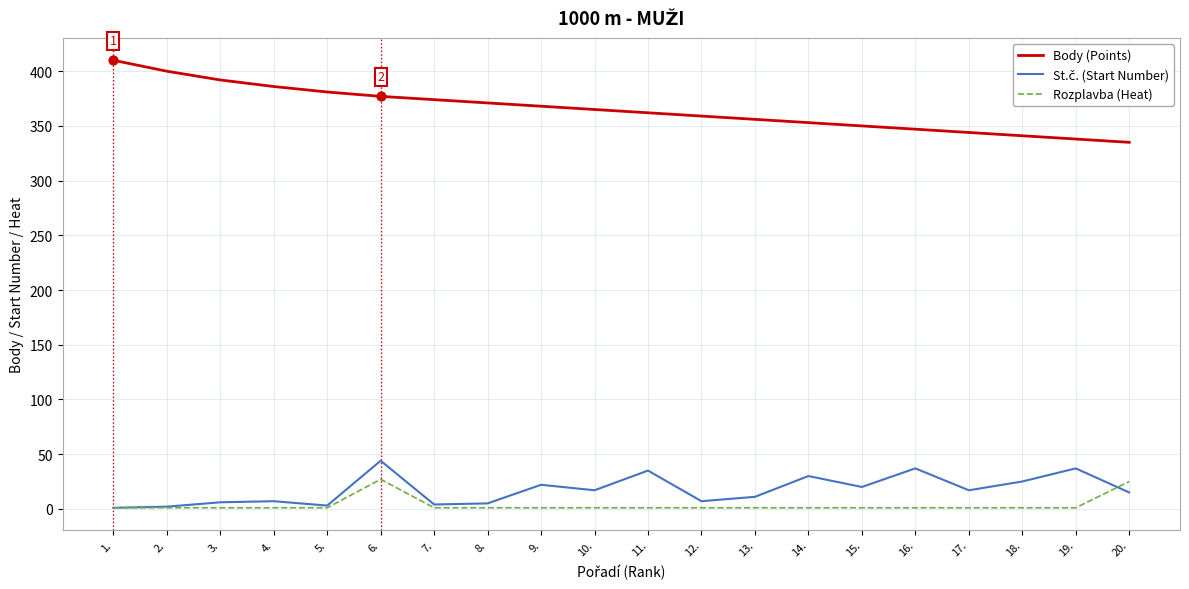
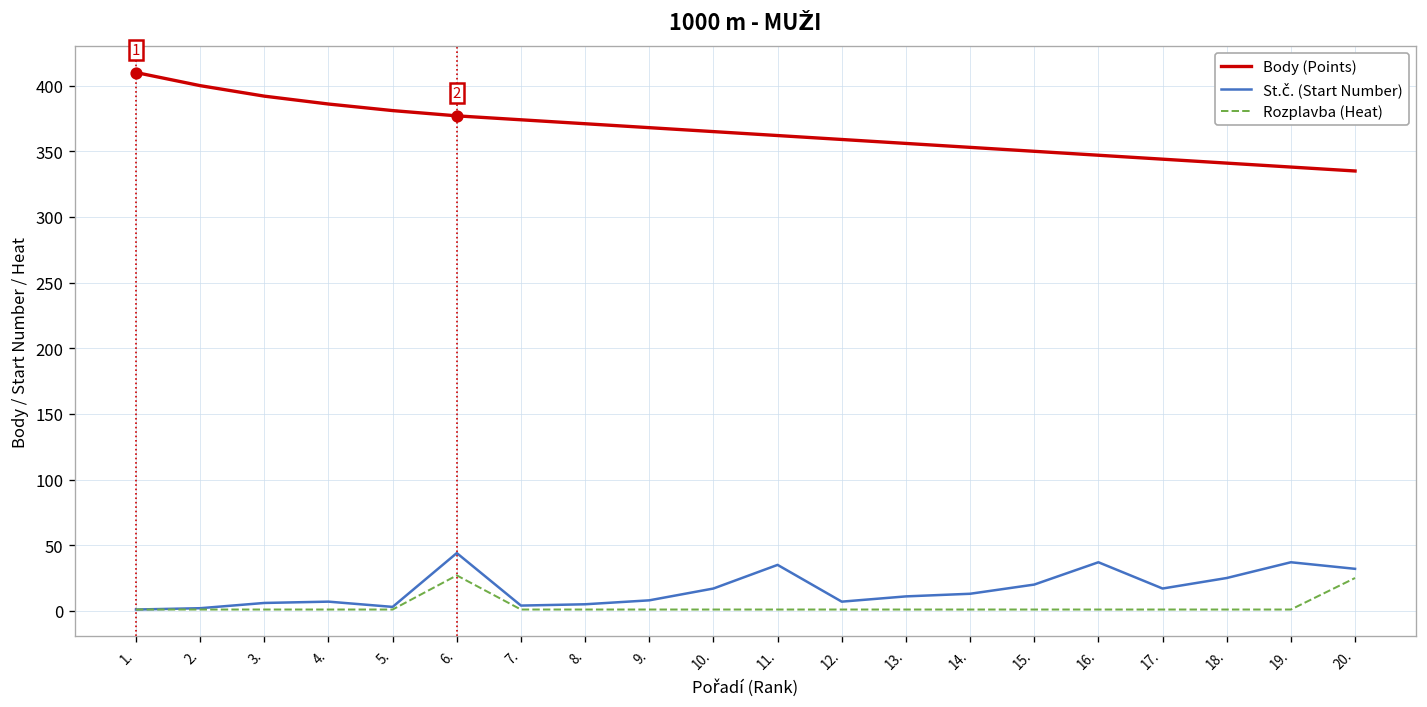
St.č. (Start Number), 9.: 22 -> 8
St.č. (Start Number), 14.: 30 -> 13
St.č. (Start Number), 20.: 15 -> 32
